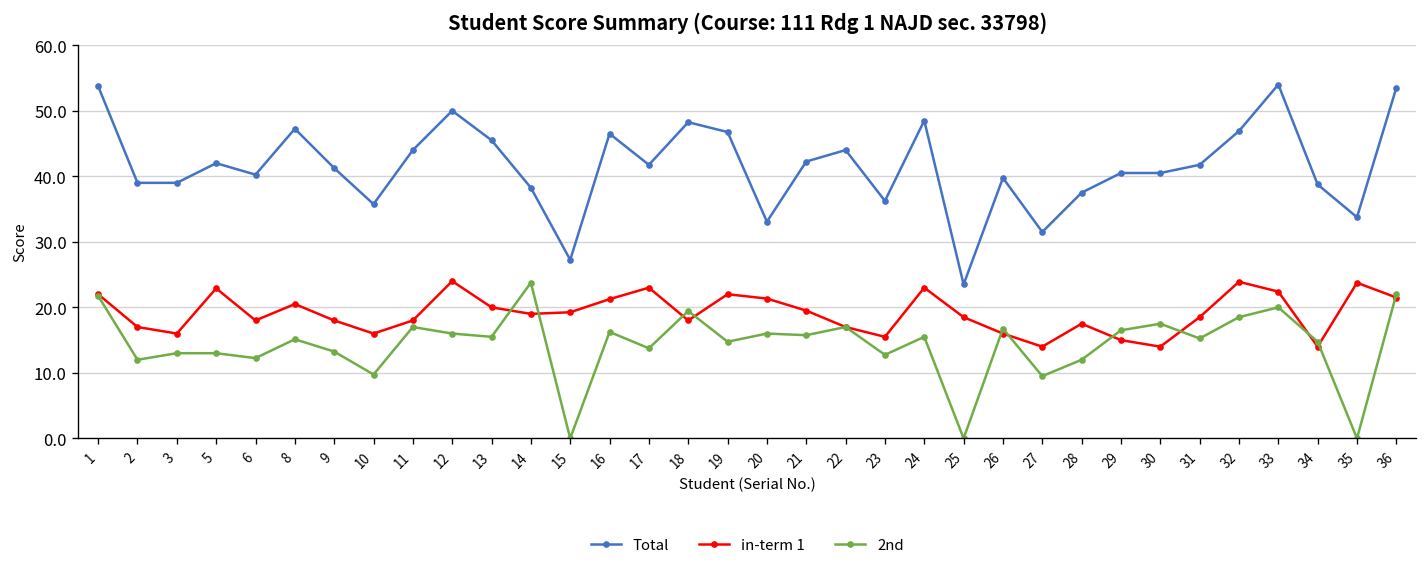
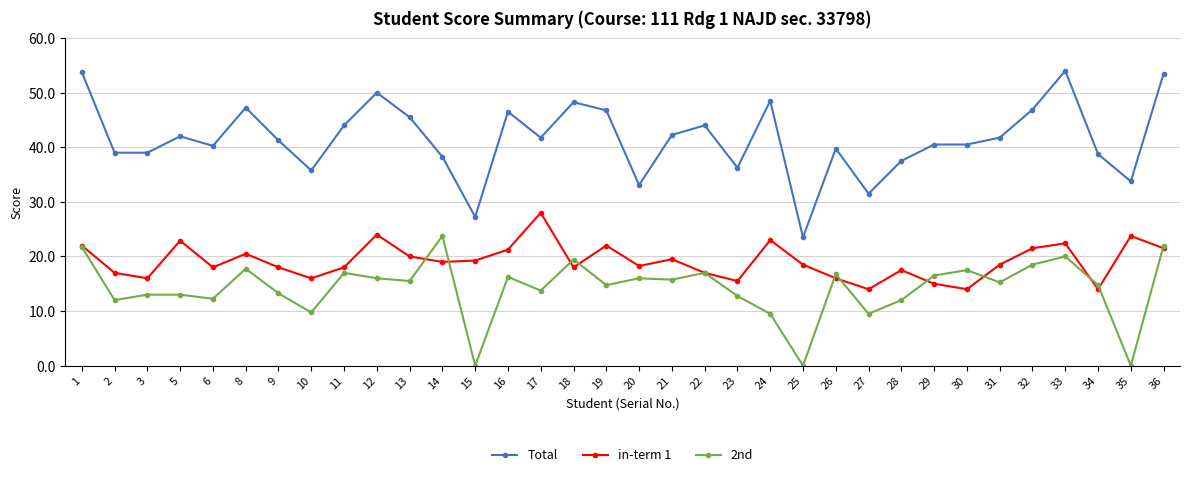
2nd, 8: 15 -> 18
in-term 1, 17: 23 -> 28
in-term 1, 20: 21 -> 18
2nd, 24: 16 -> 10
in-term 1, 32: 24 -> 22
